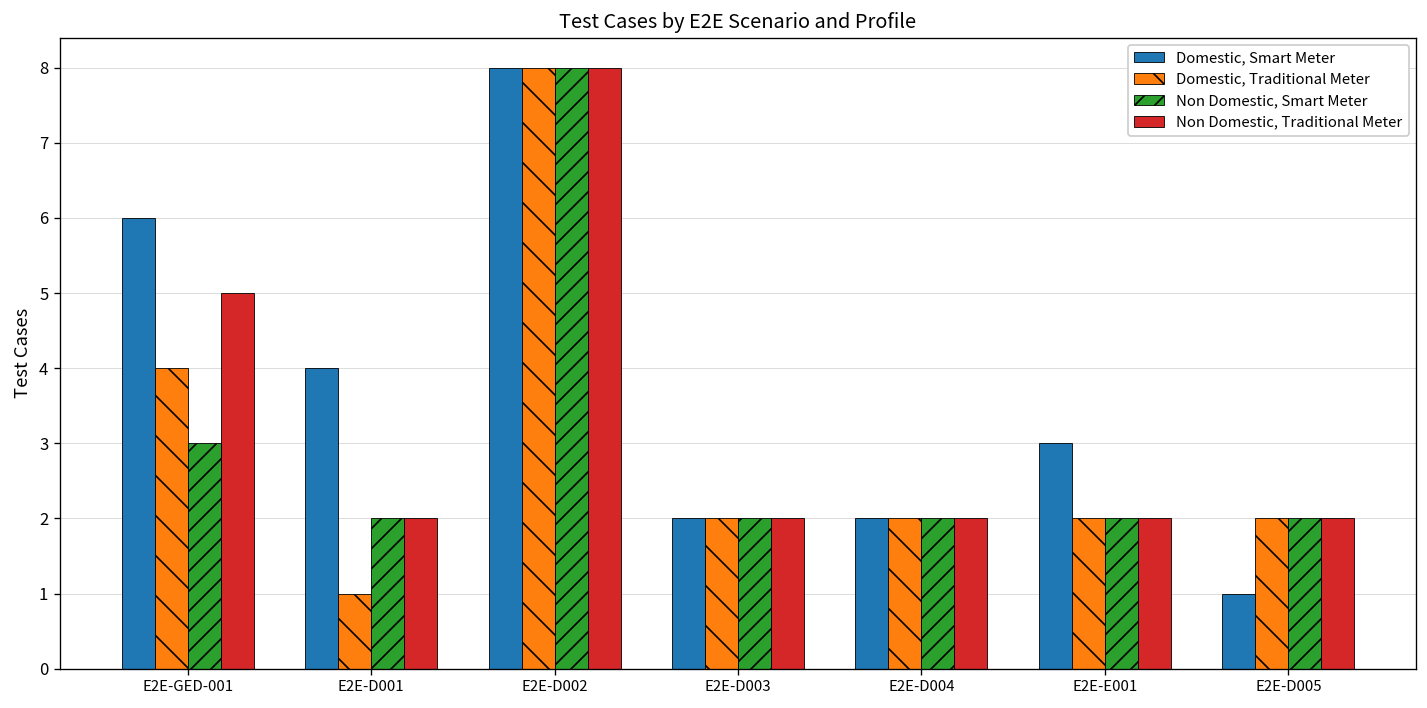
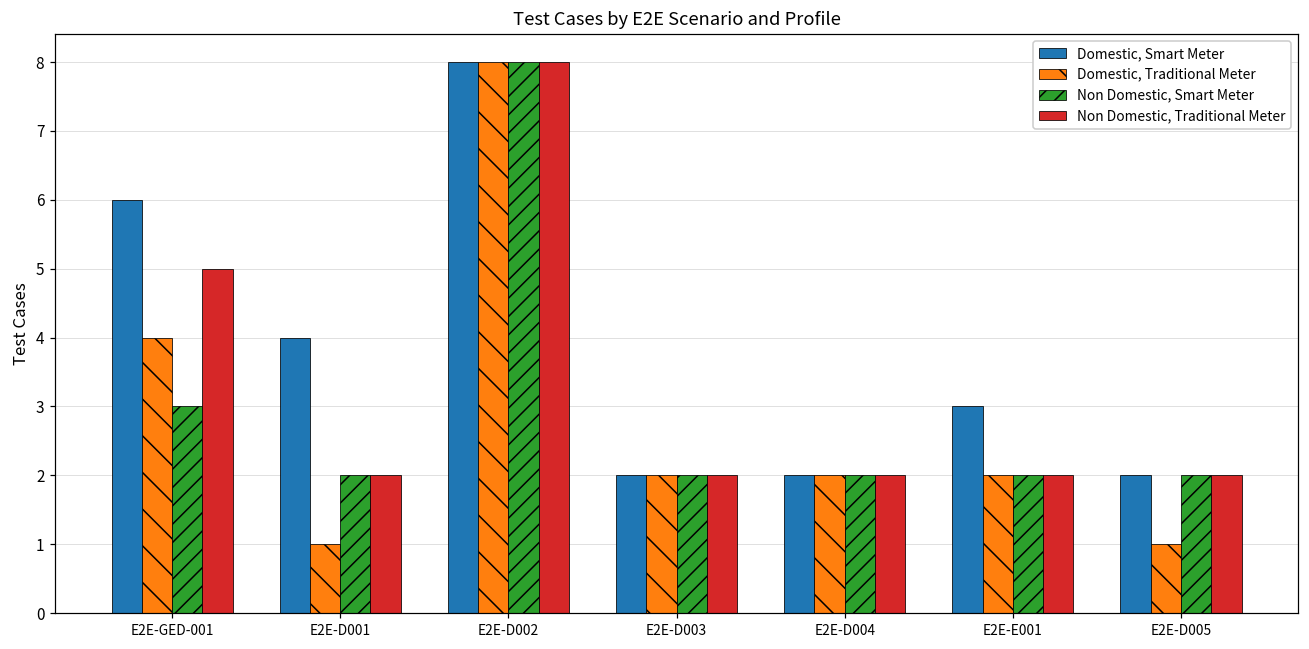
Domestic, Smart Meter, E2E-D005: 1 -> 2
Domestic, Traditional Meter, E2E-D005: 2 -> 1
